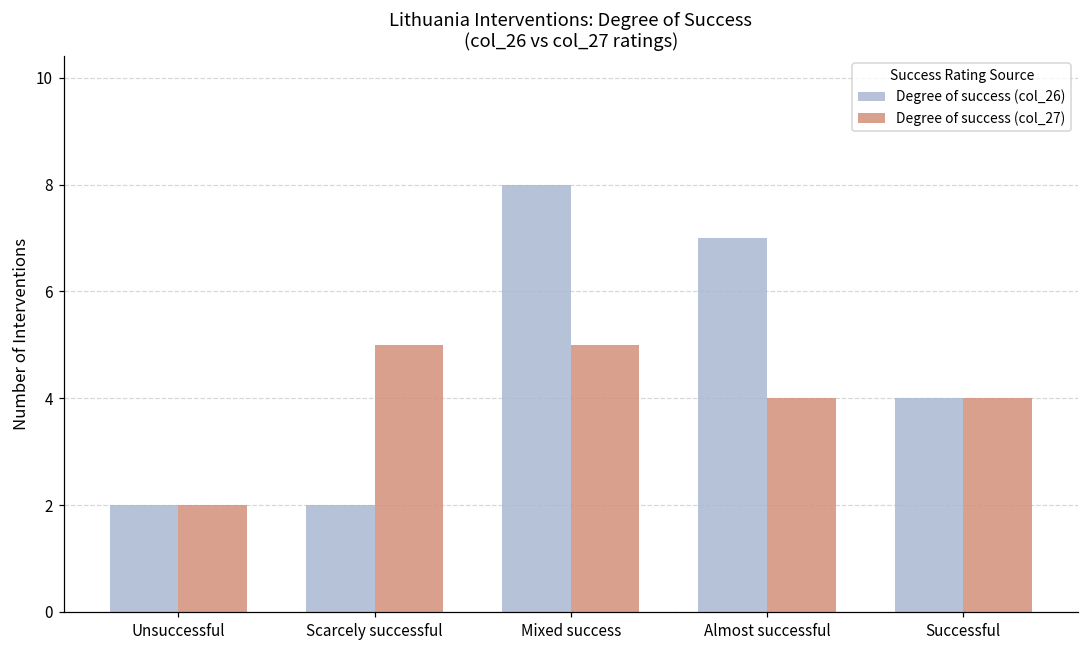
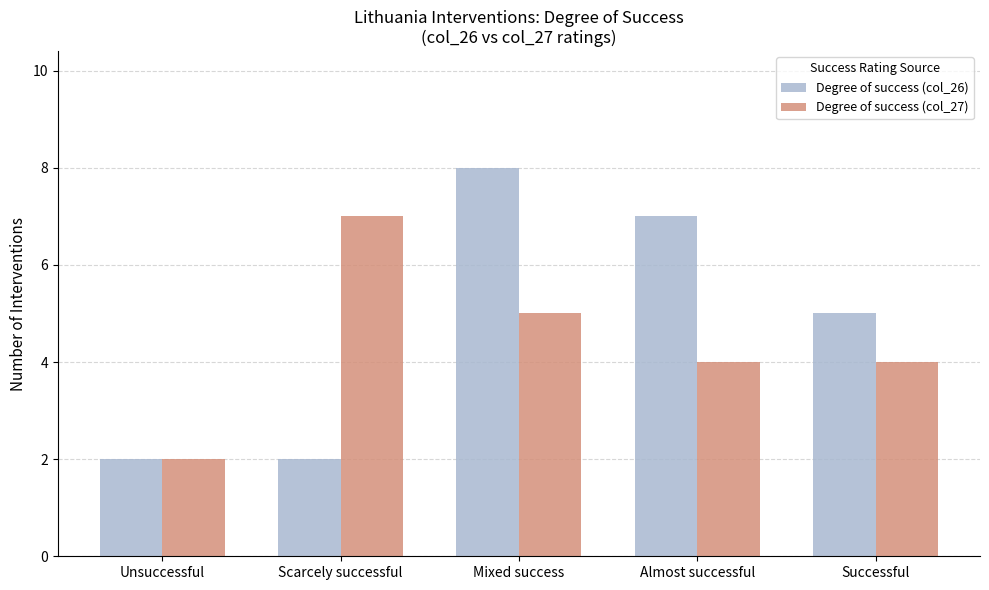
Degree of success (col_27), Scarcely successful: 5 -> 7
Degree of success (col_26), Successful: 4 -> 5
